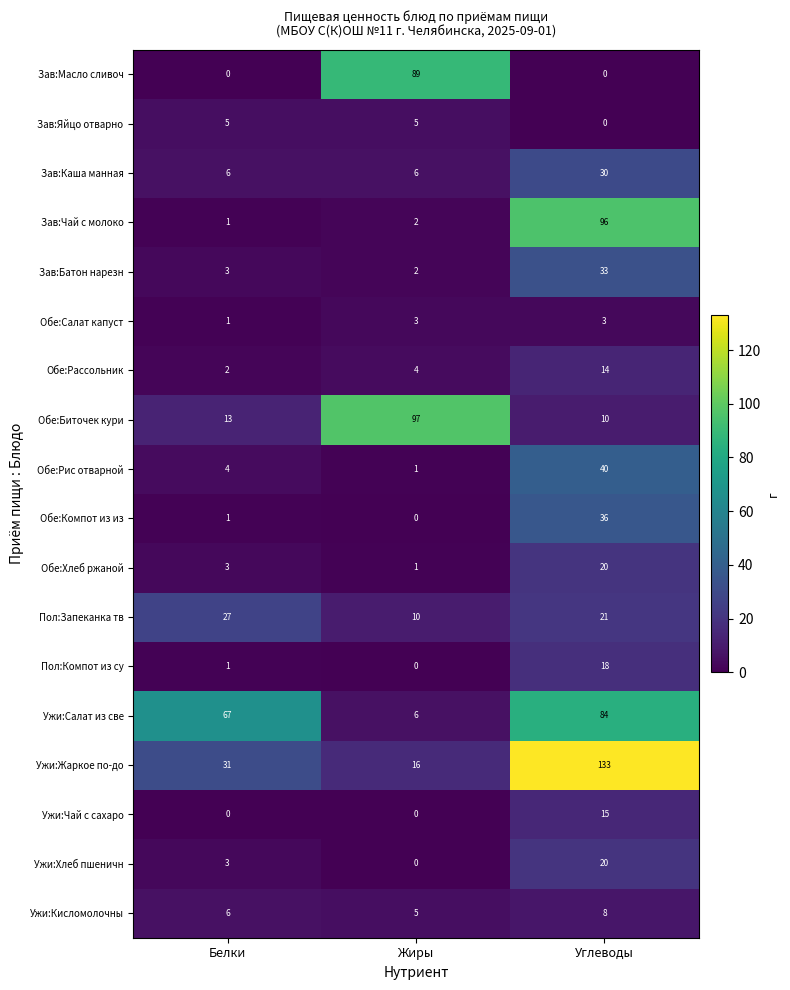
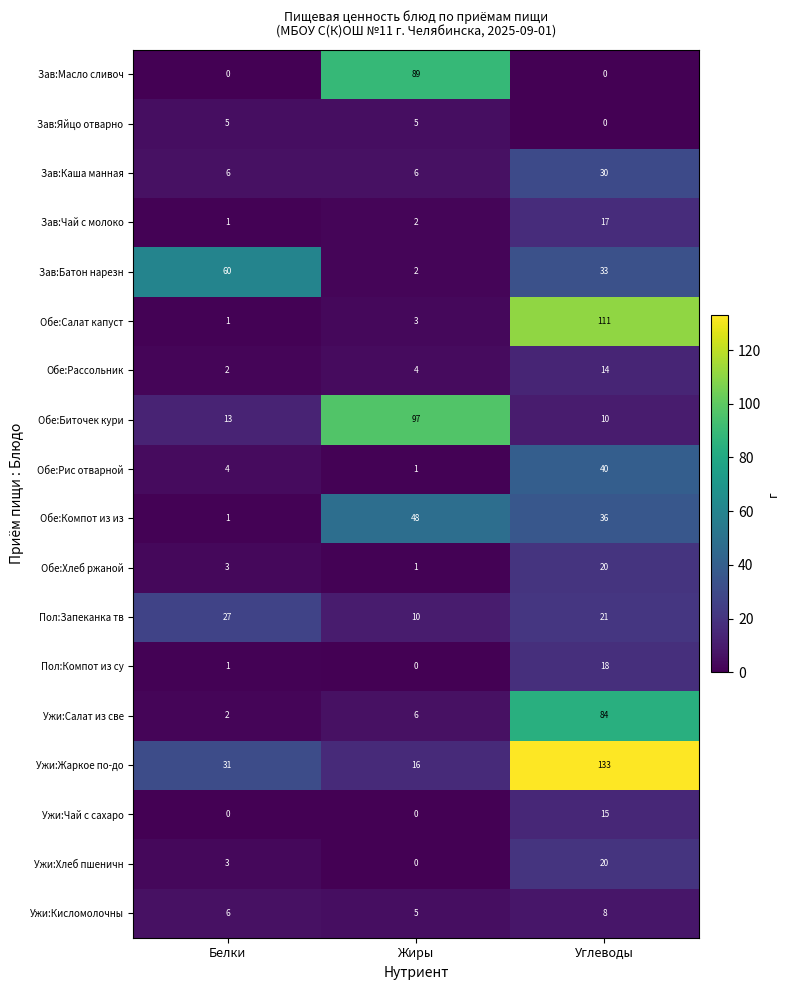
Зав:Чай с молоко, Углеводы: 96 -> 17
Зав:Батон нарезн, Белки: 3 -> 60
Обе:Салат капуст, Углеводы: 3 -> 111
Обе:Компот из из, Жиры: 0 -> 48
Ужи:Салат из све, Белки: 67 -> 2
